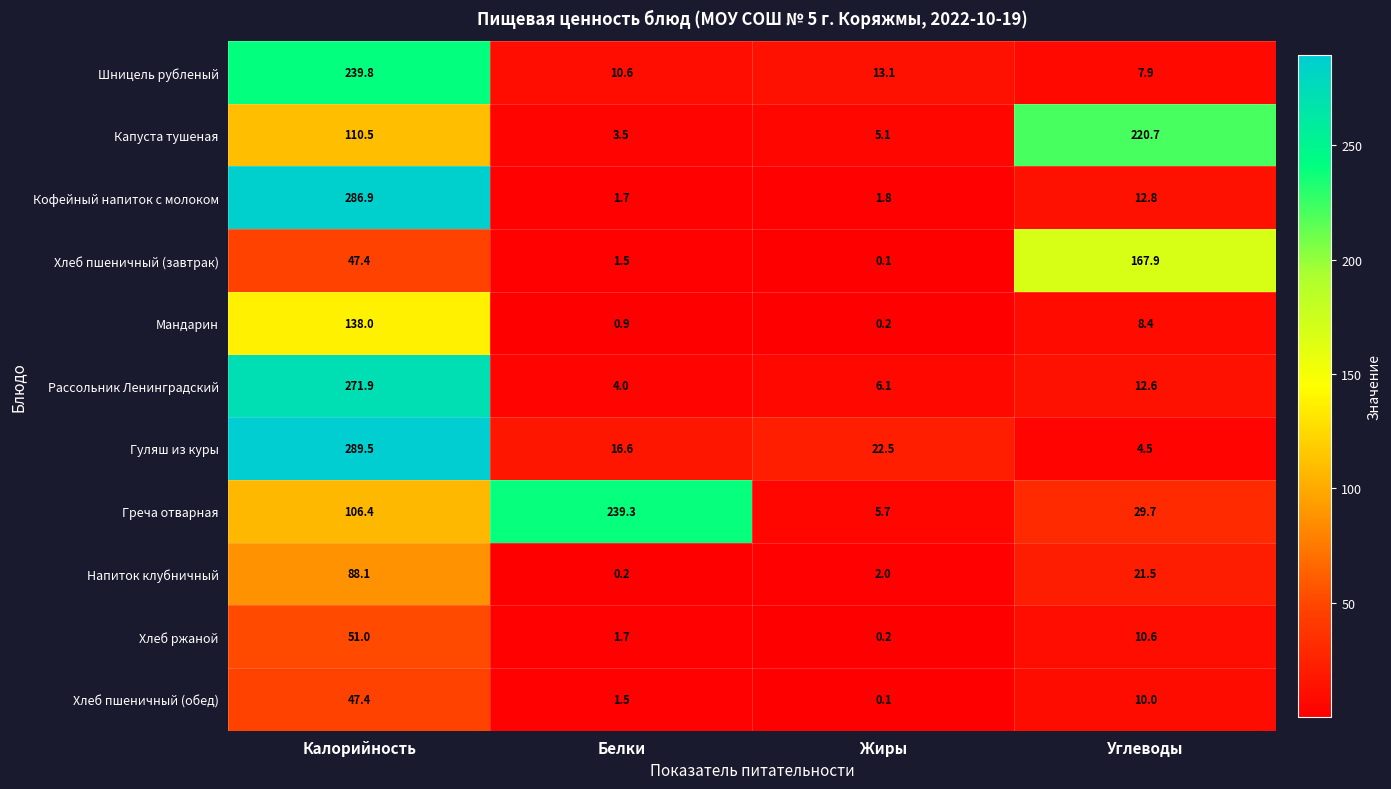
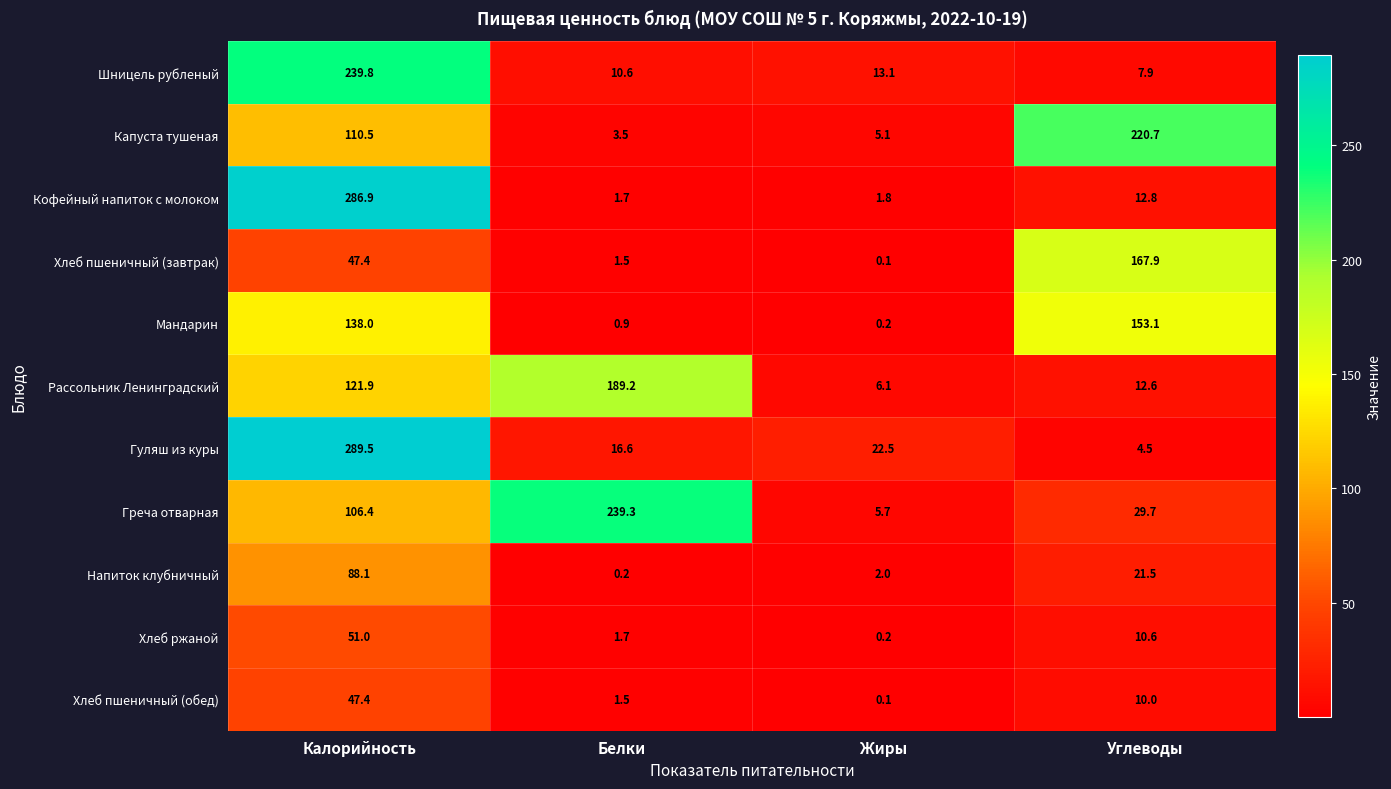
Мандарин, Углеводы: 8.4 -> 153.1
Рассольник Ленинградский, Калорийность: 271.9 -> 121.9
Рассольник Ленинградский, Белки: 4.0 -> 189.2
